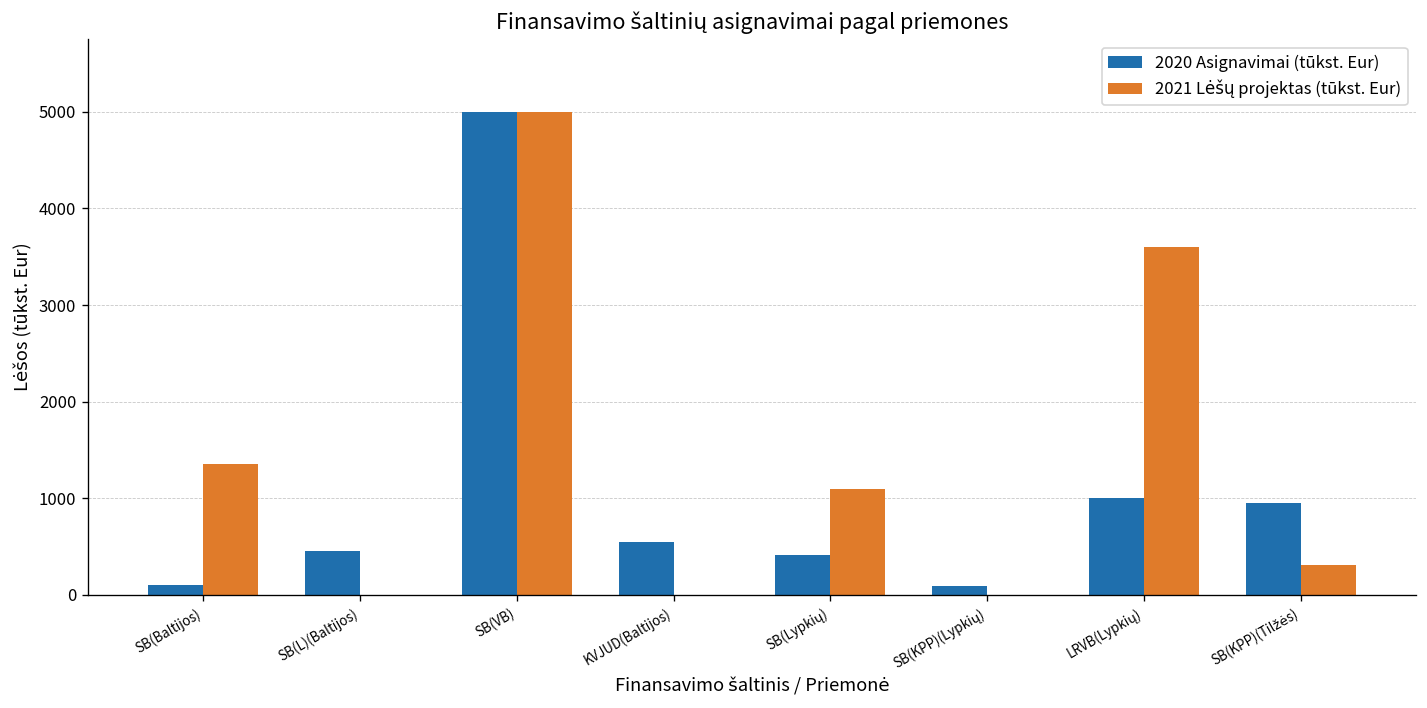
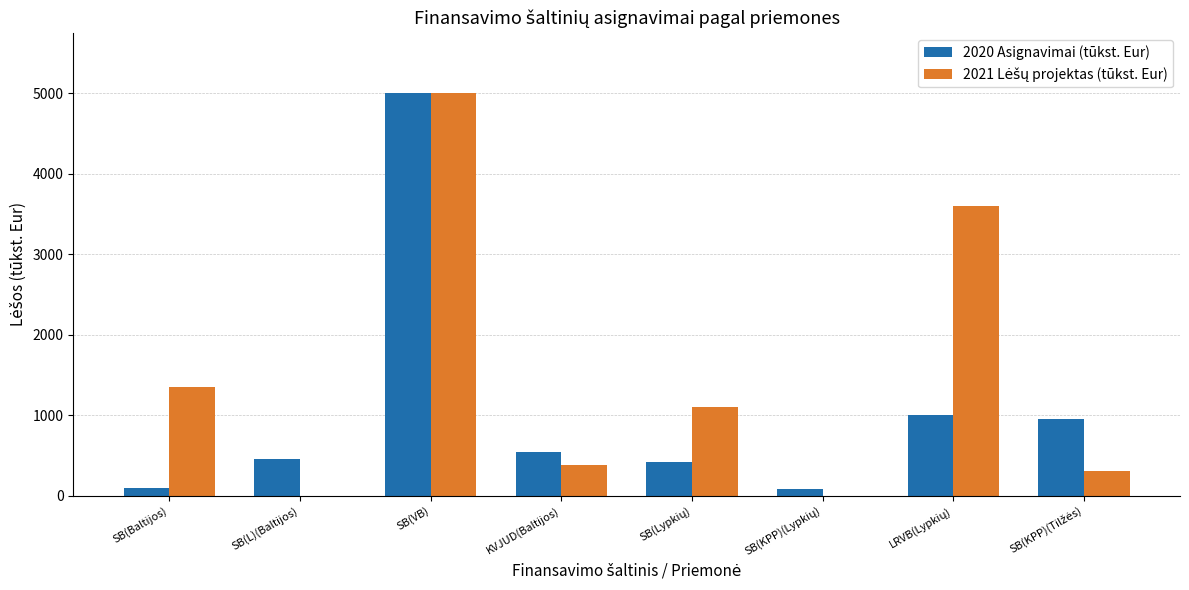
2021 Lėšų projektas (tūkst. Eur), KVJUD(Baltijos): 0 -> 400
